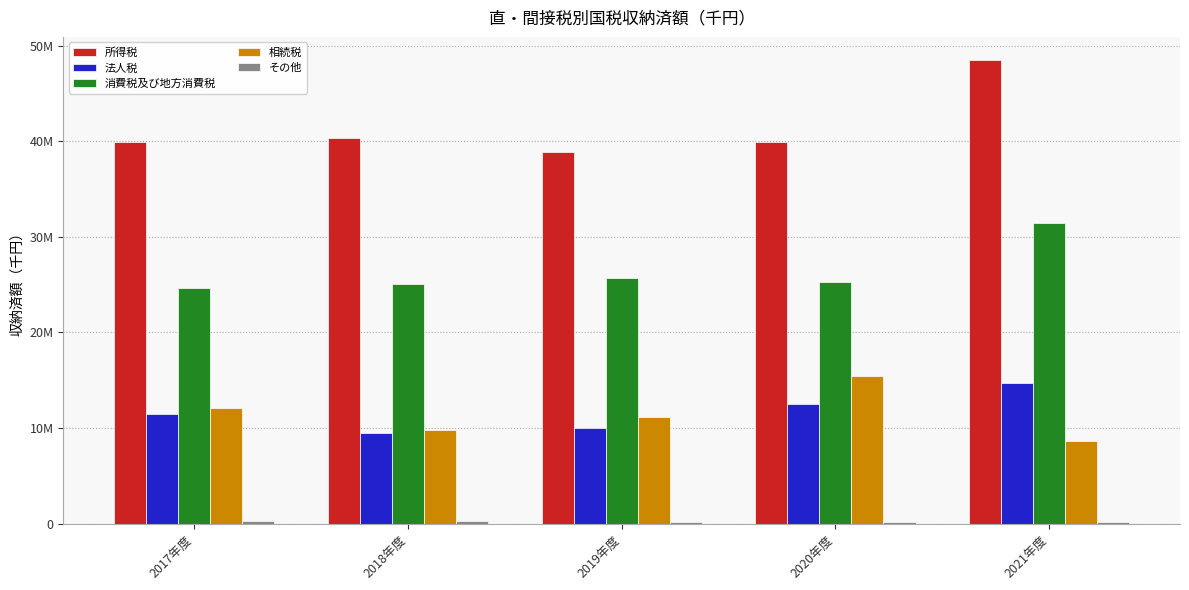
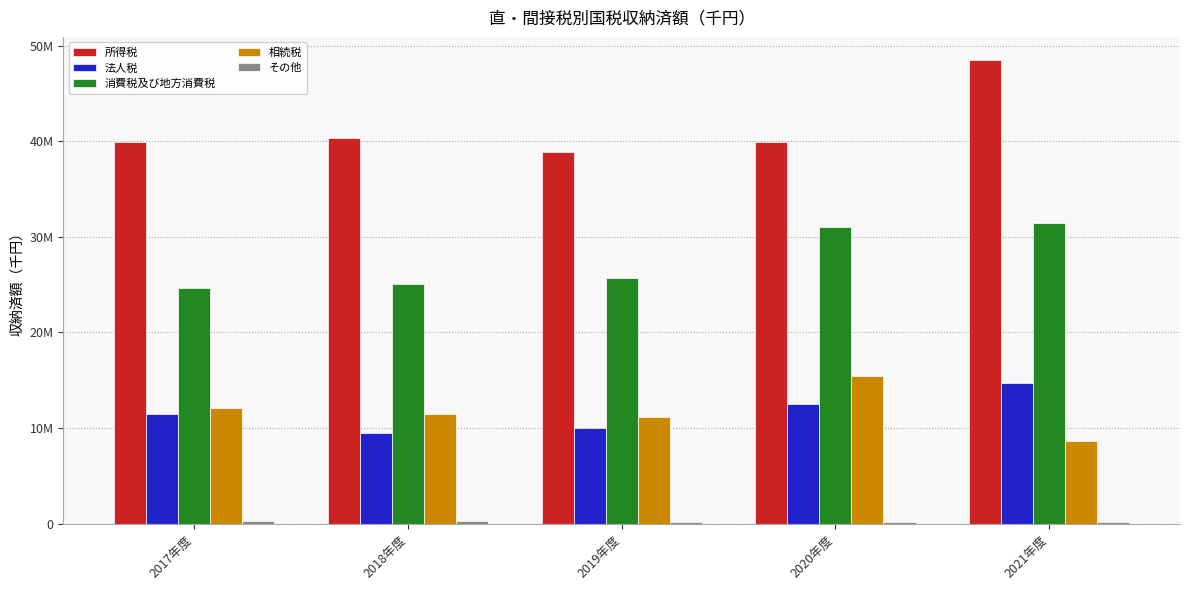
相続税, 2018年度: 10000000 -> 11000000
消費税及び地方消費税, 2020年度: 25000000 -> 31000000
